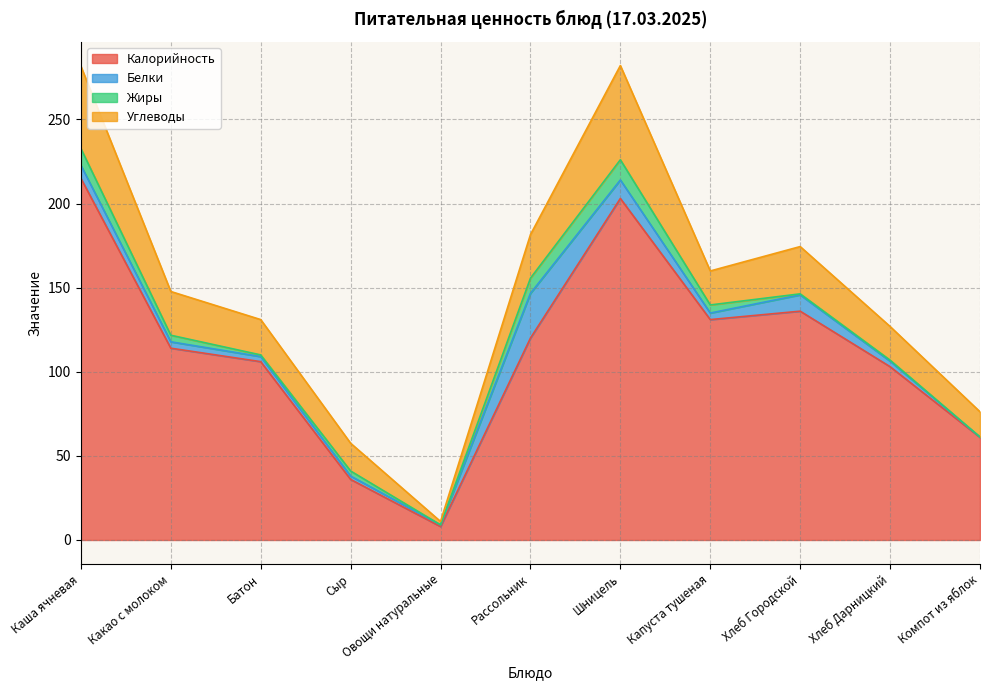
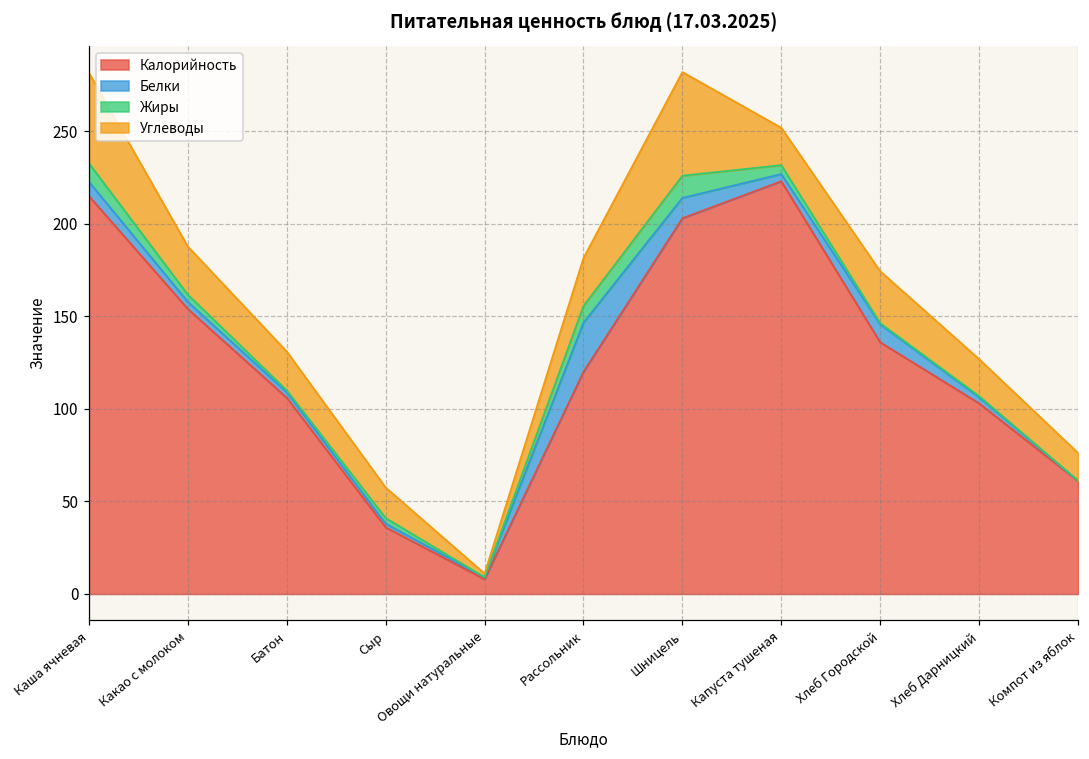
Калорийность, Какао с молоком: 114 -> 154
Калорийность, Капуста тушеная: 131 -> 223
